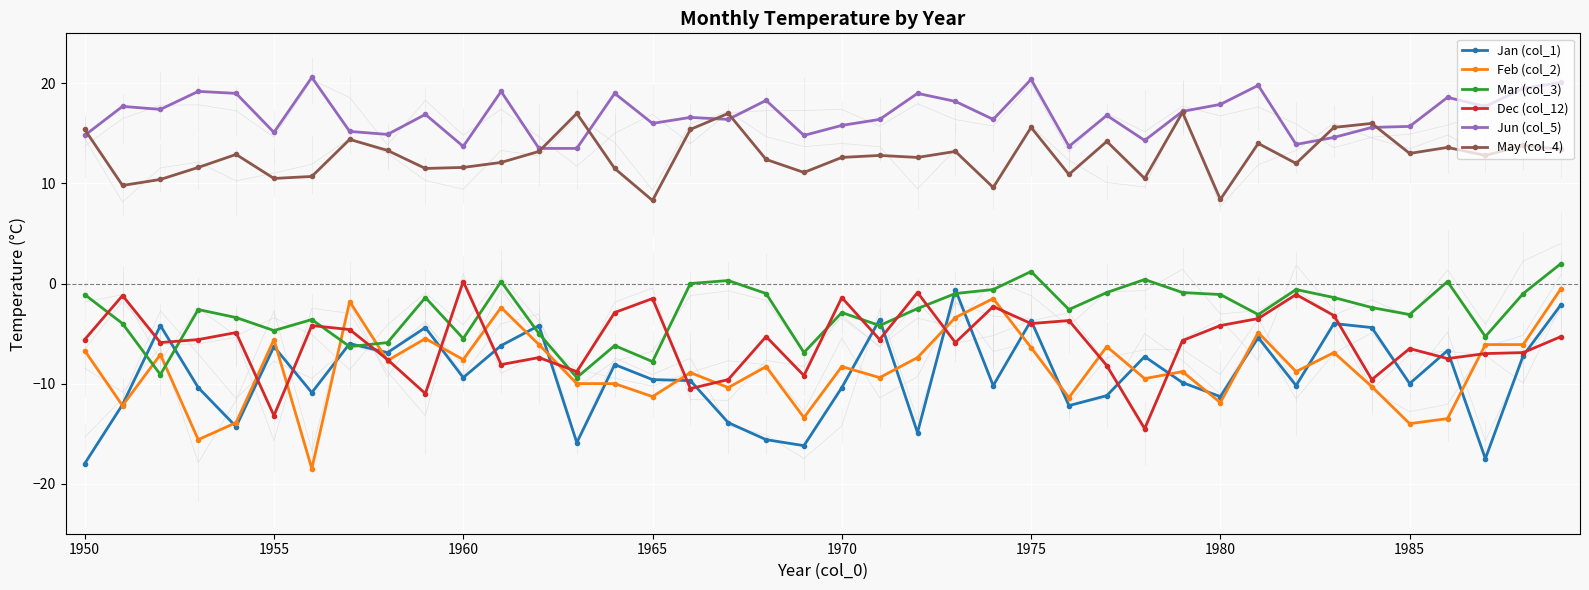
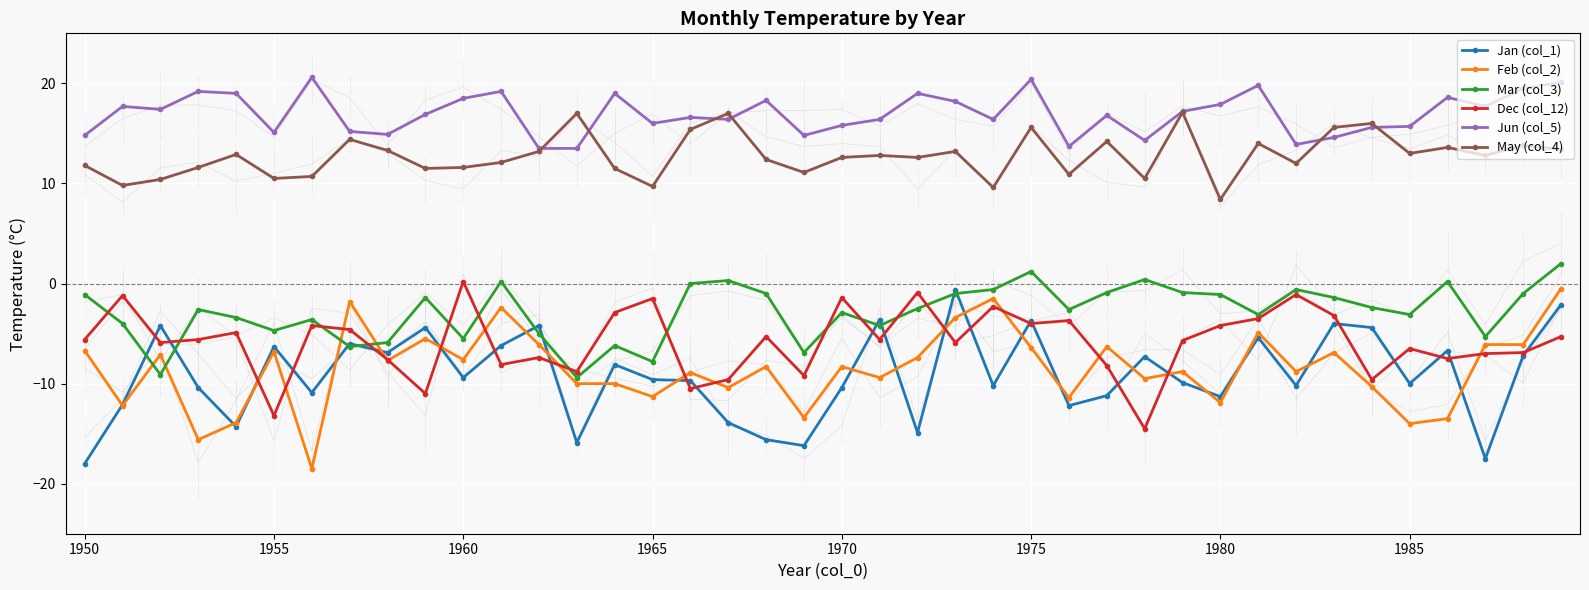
May (col_4), 1950: 15.4 -> 11.8
Feb (col_2), 1955: -5.6 -> -6.8
Jun (col_5), 1960: 13.7 -> 18.5
May (col_4), 1965: 8.3 -> 9.7
